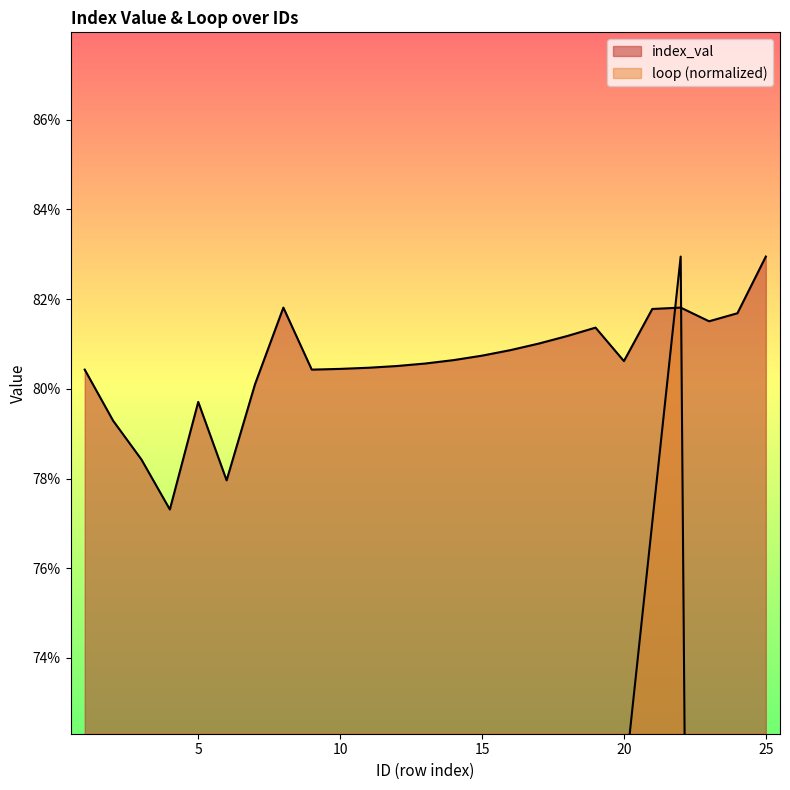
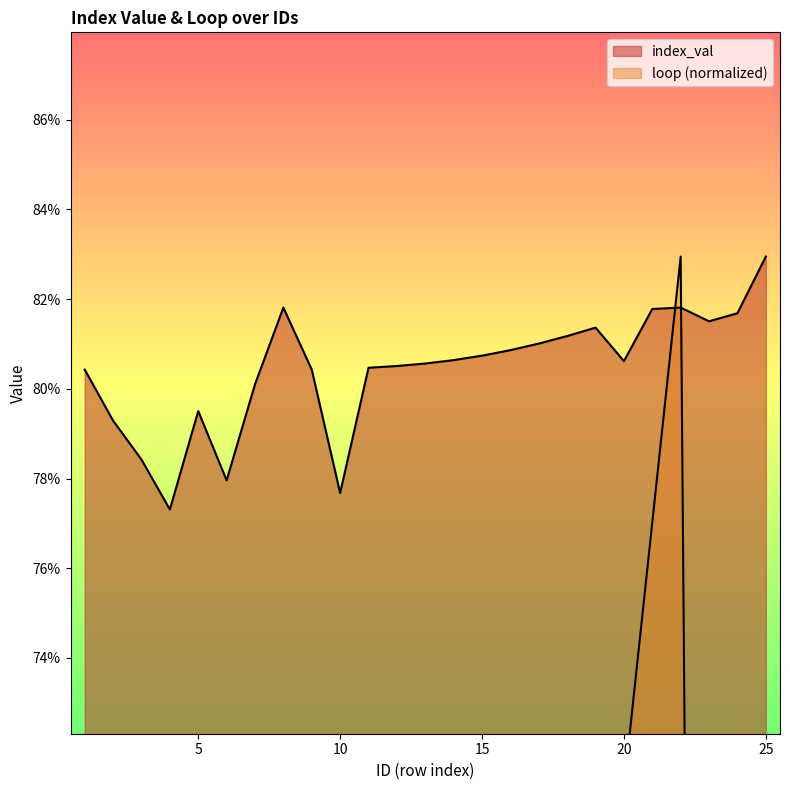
index_val, 5: 79.7% -> 79.5%
index_val, 10: 80.4% -> 77.7%
